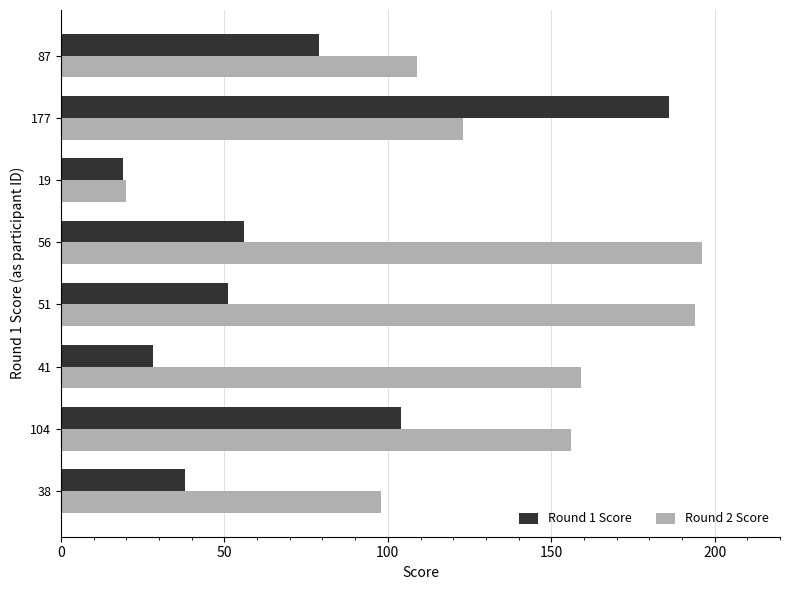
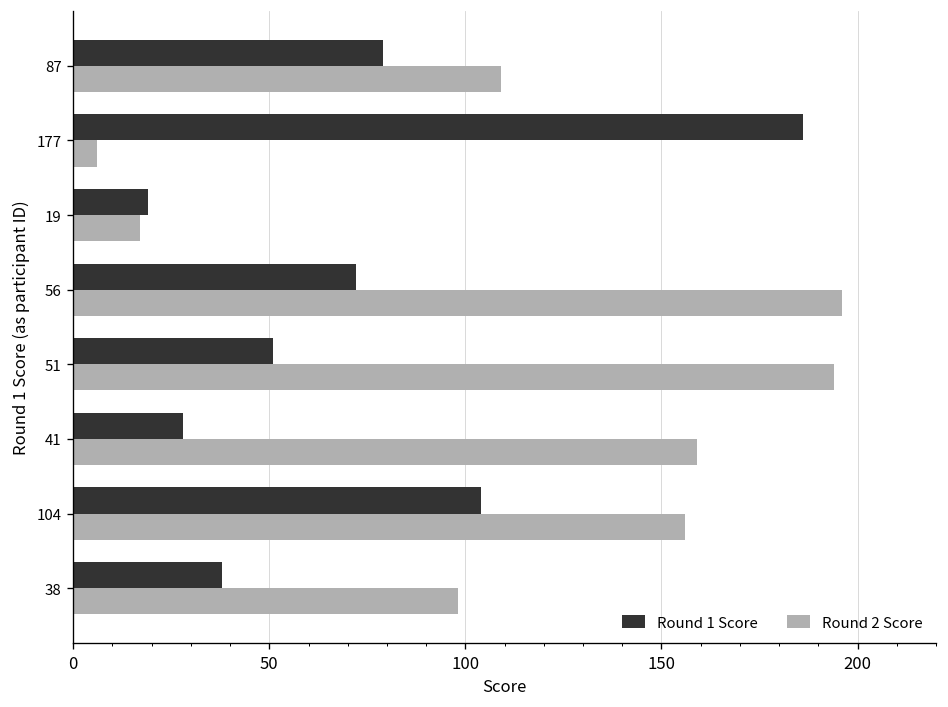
Round 2 Score, 177: 123 -> 6
Round 2 Score, 19: 20 -> 17
Round 1 Score, 56: 56 -> 72
